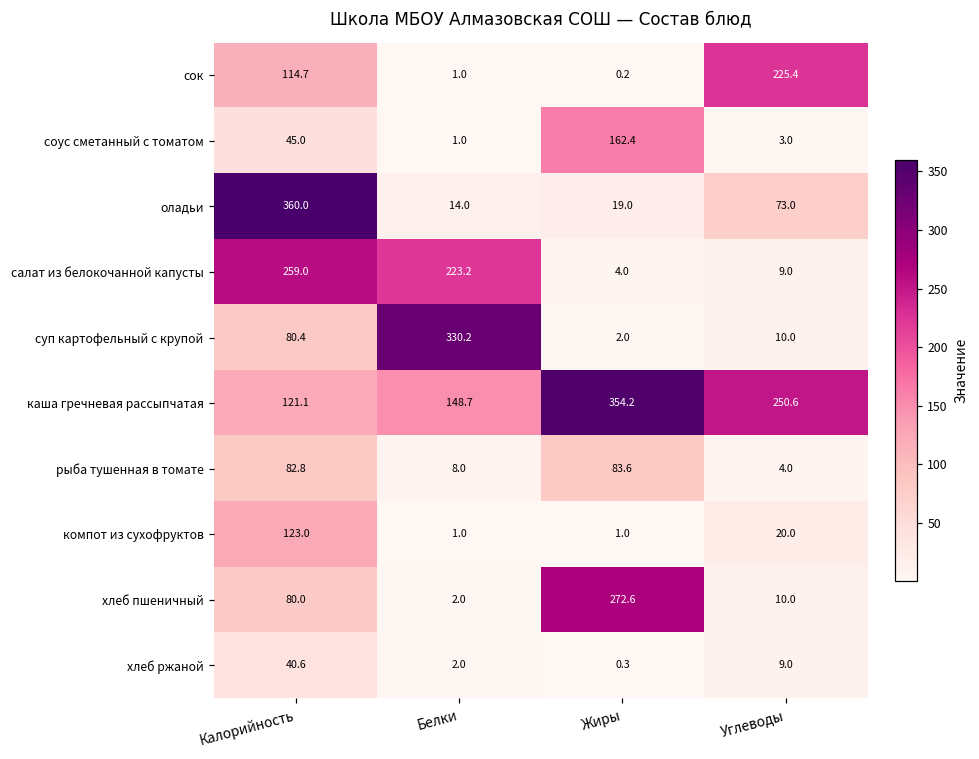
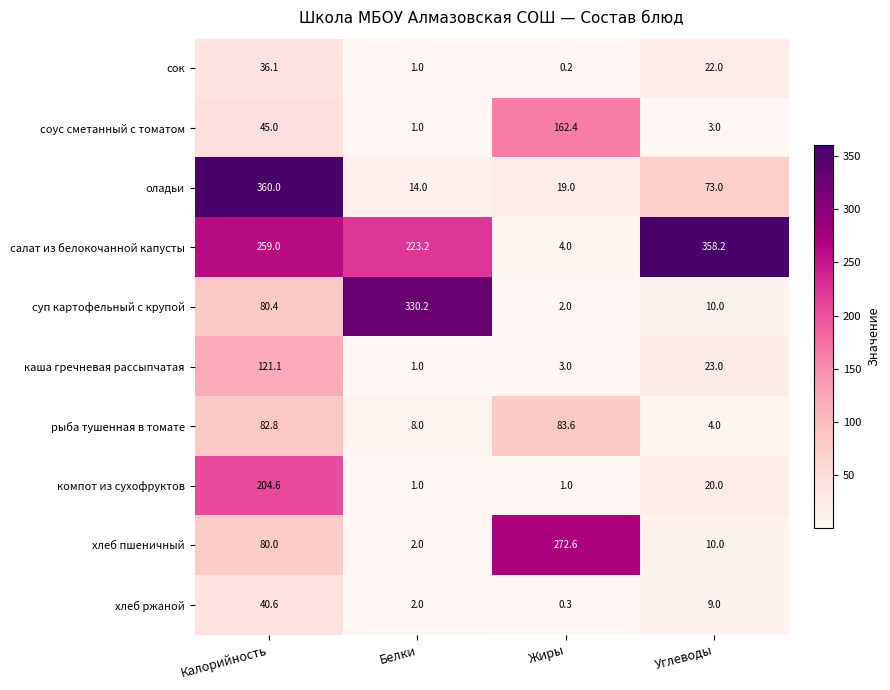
сок, Калорийность: 114.7 -> 36.1
сок, Углеводы: 225.4 -> 22.0
салат из белокочанной капусты, Углеводы: 9.0 -> 358.2
каша гречневая рассыпчатая, Белки: 148.7 -> 1.0
каша гречневая рассыпчатая, Жиры: 354.2 -> 3.0
каша гречневая рассыпчатая, Углеводы: 250.6 -> 23.0
компот из сухофруктов, Калорийность: 123.0 -> 204.6
